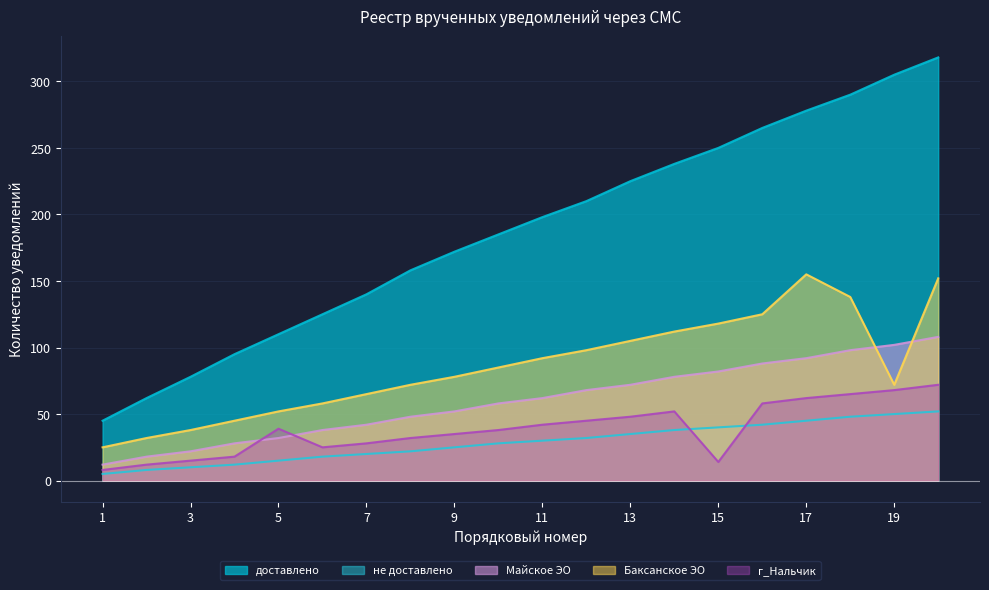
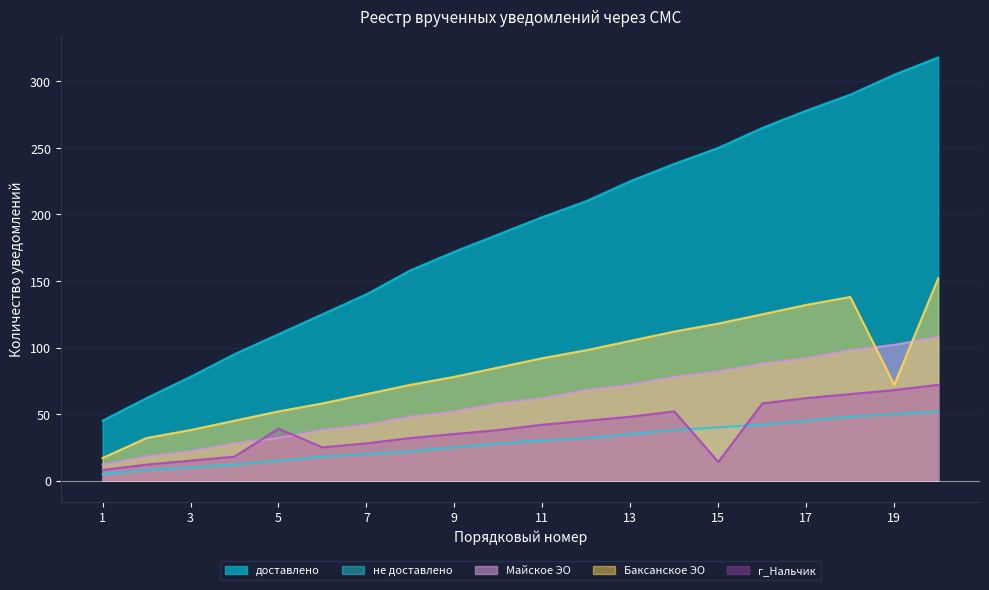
Баксанское ЭО, 1: 25 -> 17
Баксанское ЭО, 17: 155 -> 132
